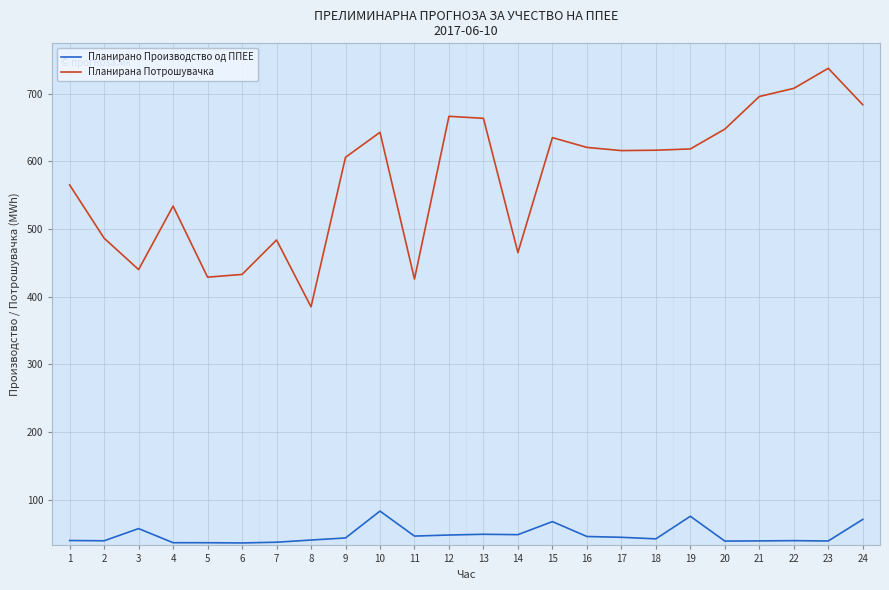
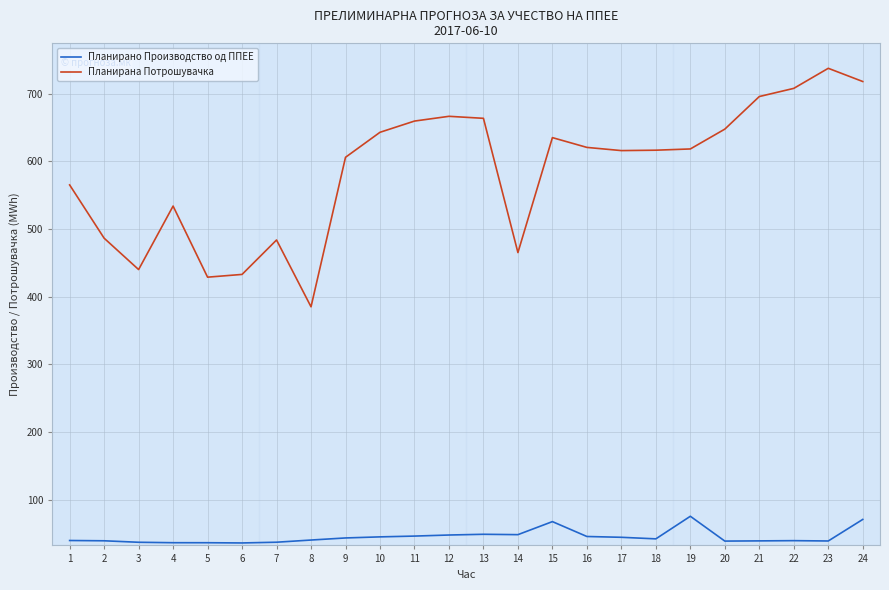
Планирано Производство од ППЕЕ, 3: 60 -> 40
Планирано Производство од ППЕЕ, 10: 80 -> 50
Планирана Потрошувачка, 11: 430 -> 660
Планирана Потрошувачка, 24: 680 -> 720
